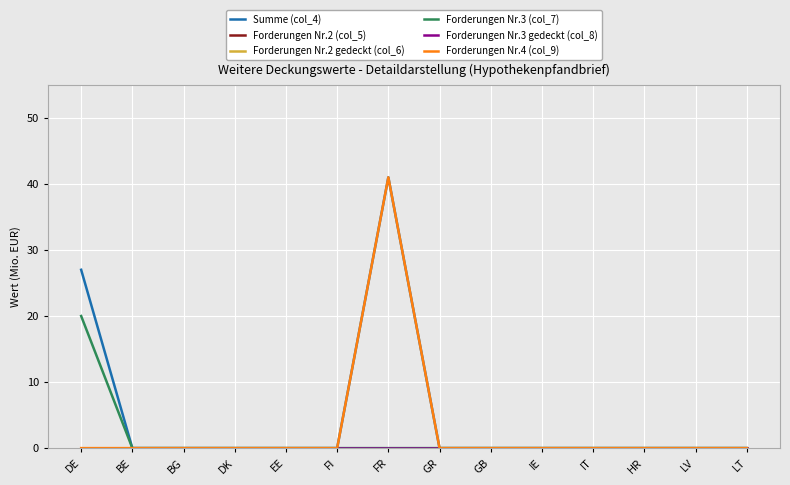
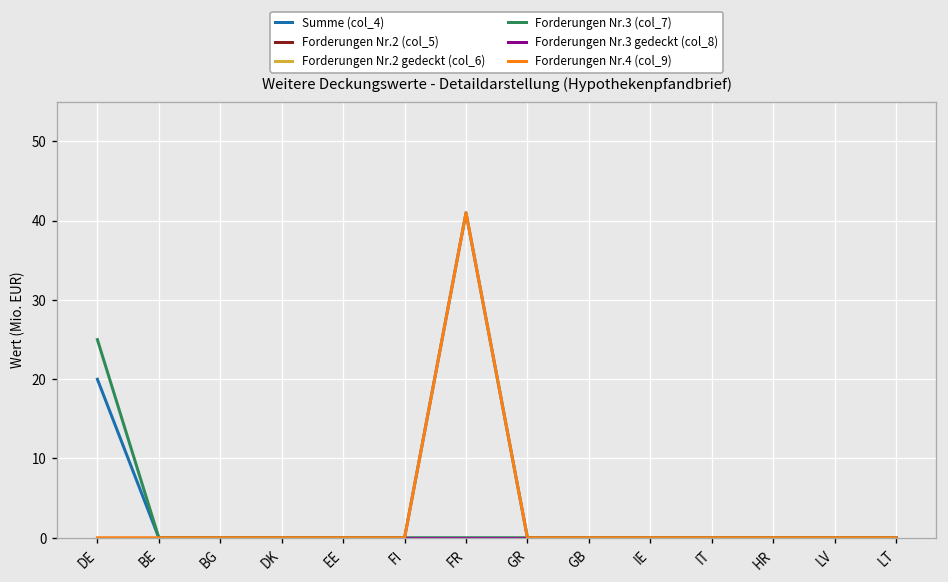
Summe (col_4), DE: 27 -> 20
Forderungen Nr.3 (col_7), DE: 20 -> 25
